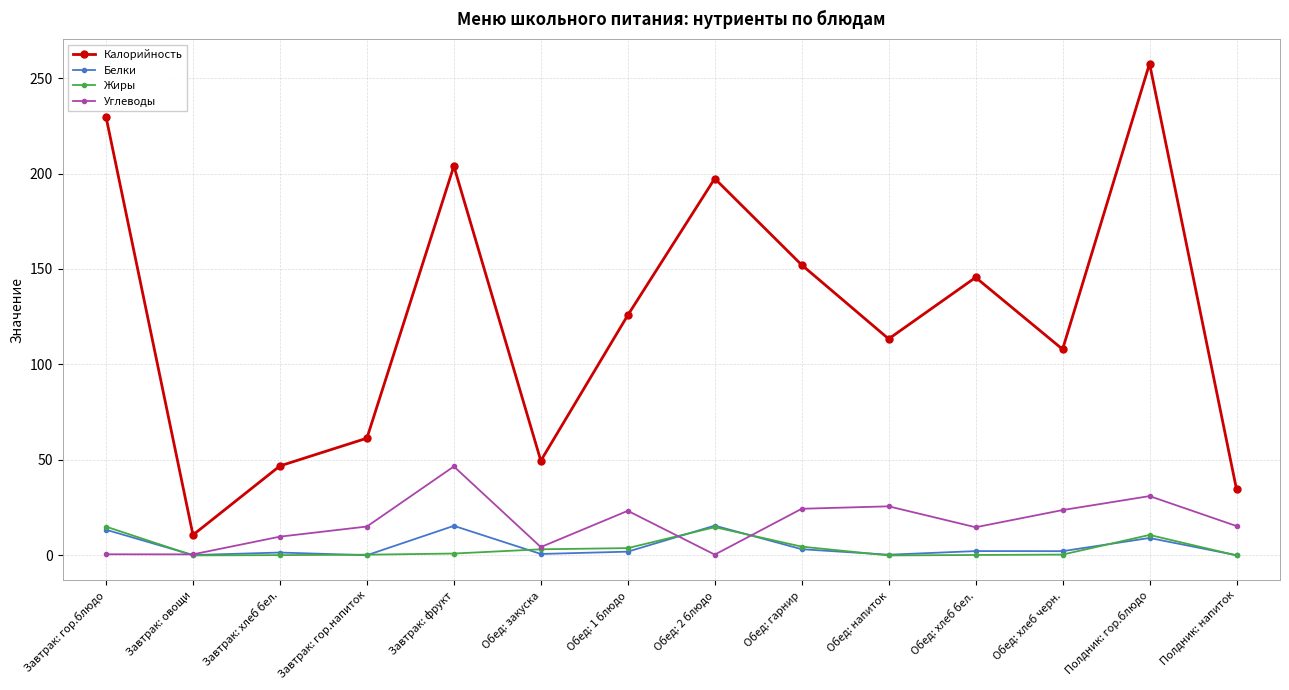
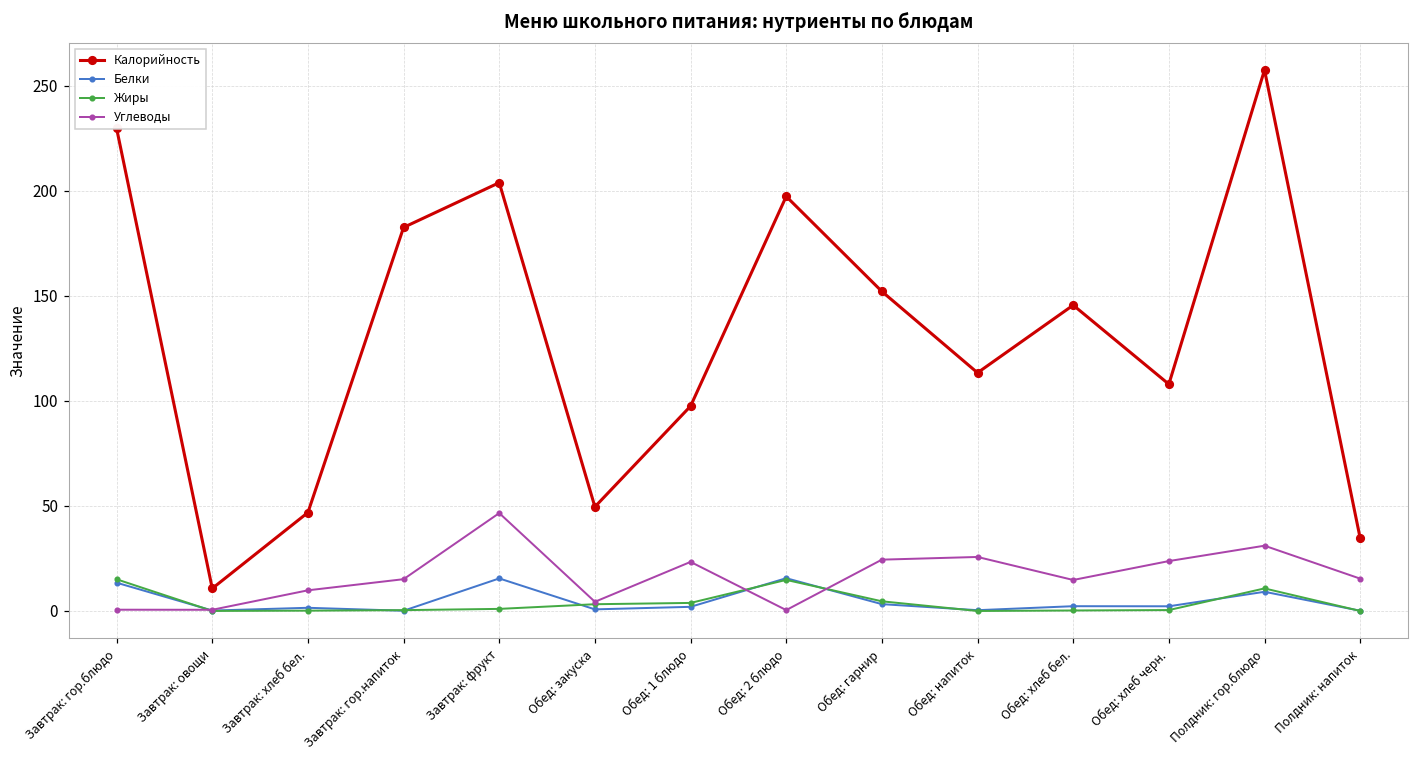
Калорийность, Завтрак: гор.напиток: 61 -> 183
Калорийность, Обед: 1 блюдо: 126 -> 98
